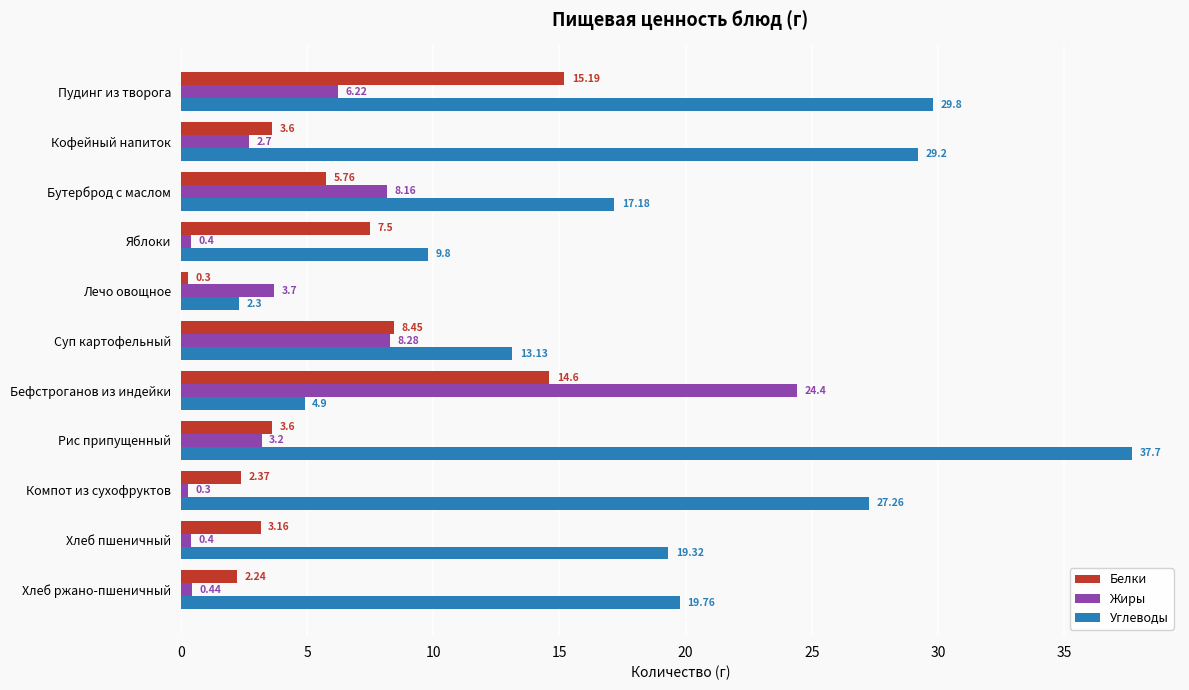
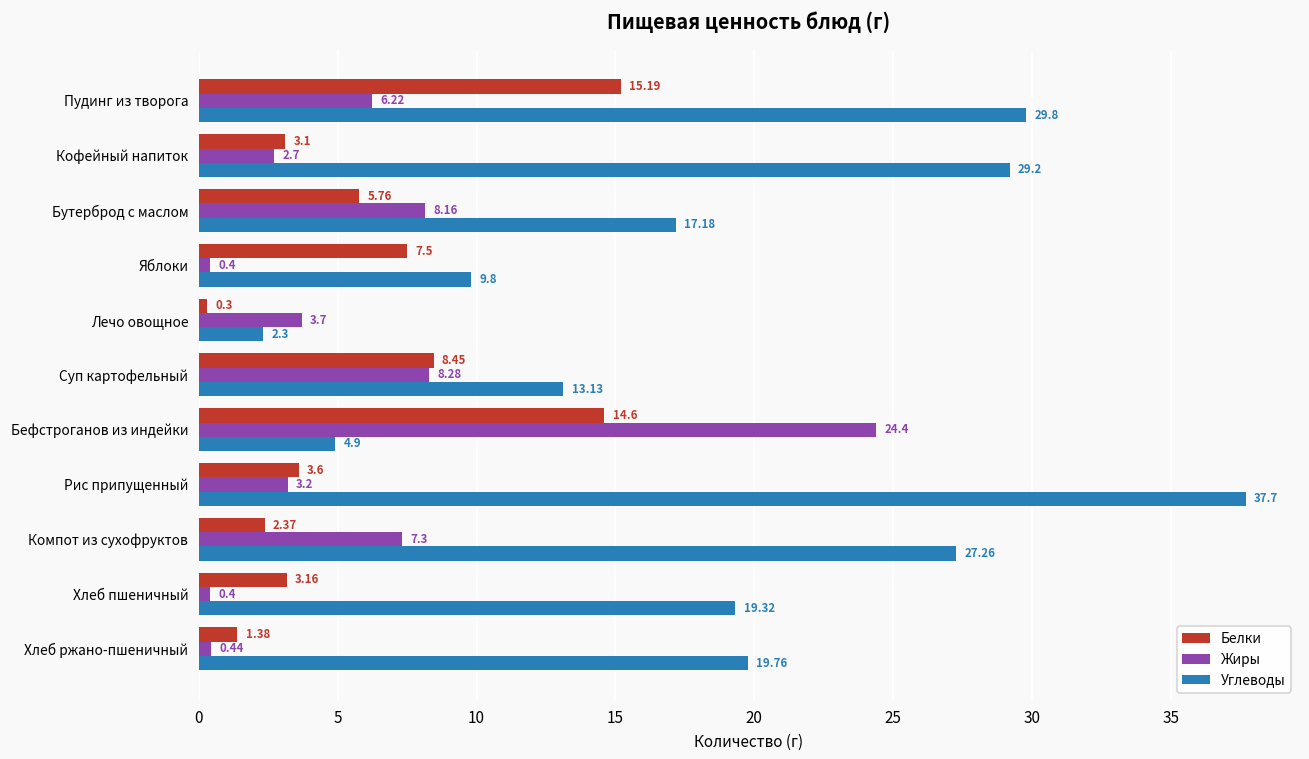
Белки, Кофейный напиток: 3.6 -> 3.1
Жиры, Компот из сухофруктов: 0.3 -> 7.3
Белки, Хлеб ржано-пшеничный: 2.24 -> 1.38
